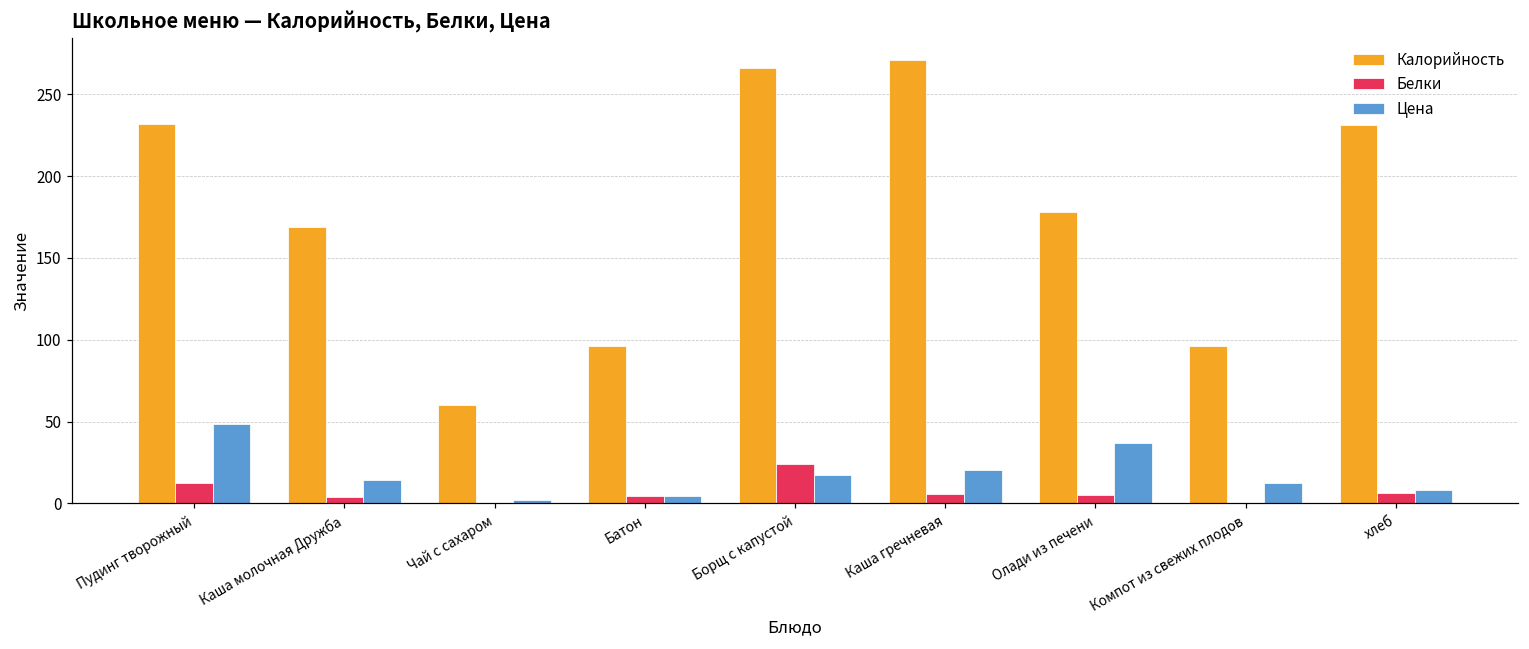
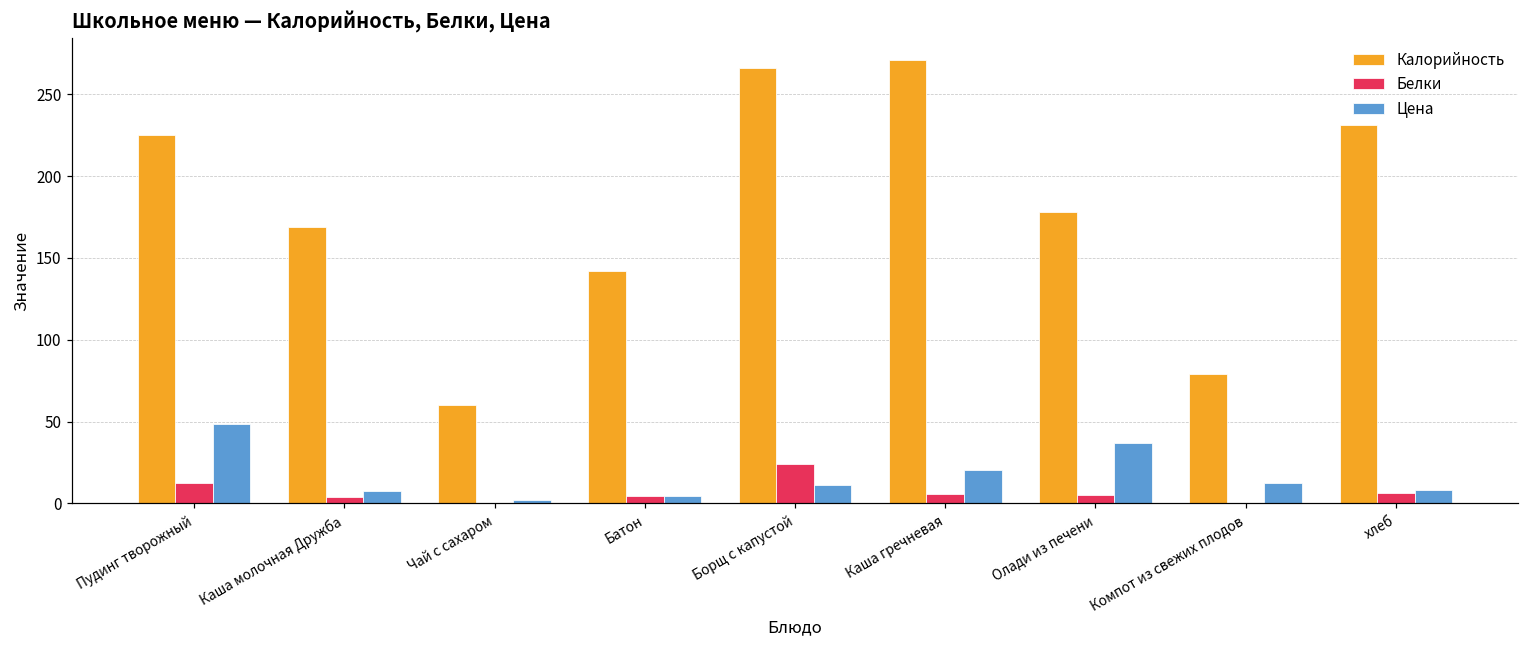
Калорийность, Пудинг творожный: 232 -> 225
Цена, Каша молочная Дружба: 14 -> 8
Калорийность, Батон: 96 -> 142
Цена, Борщ с капустой: 18 -> 11
Калорийность, Компот из свежих плодов: 96 -> 79
